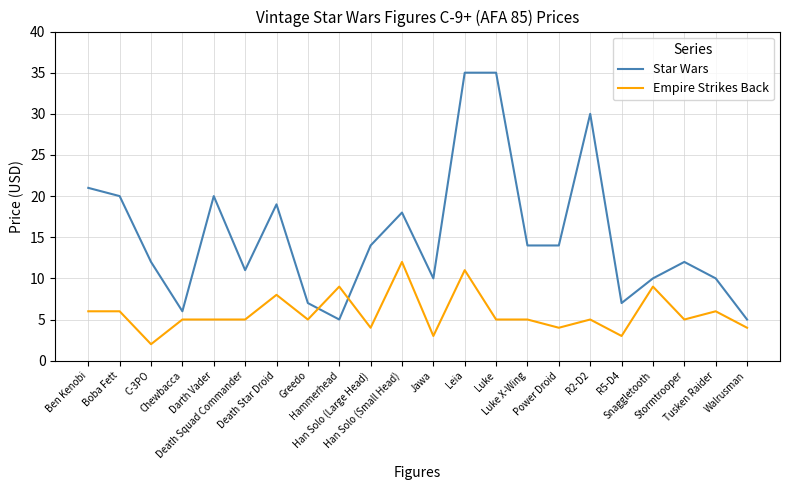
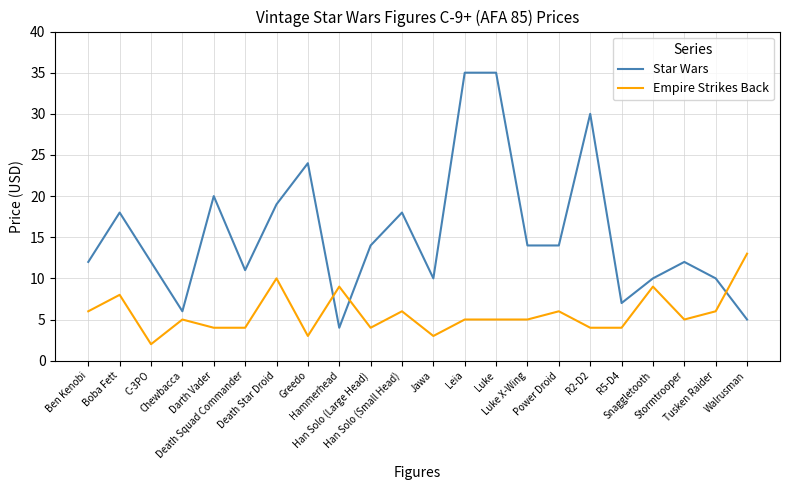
Star Wars, Ben Kenobi: 21 -> 12
Star Wars, Boba Fett: 20 -> 18
Empire Strikes Back, Boba Fett: 6 -> 8
Empire Strikes Back, Darth Vader: 5 -> 4
Empire Strikes Back, Death Squad Commander: 5 -> 4
Empire Strikes Back, Death Star Droid: 8 -> 10
Star Wars, Greedo: 7 -> 24
Empire Strikes Back, Greedo: 5 -> 3
Star Wars, Hammerhead: 5 -> 4
Empire Strikes Back, Han Solo (Small Head): 12 -> 6
Empire Strikes Back, Leia: 11 -> 5
Empire Strikes Back, Power Droid: 4 -> 6
Empire Strikes Back, R2-D2: 5 -> 4
Empire Strikes Back, R5-D4: 3 -> 4
Empire Strikes Back, Walrusman: 4 -> 13
